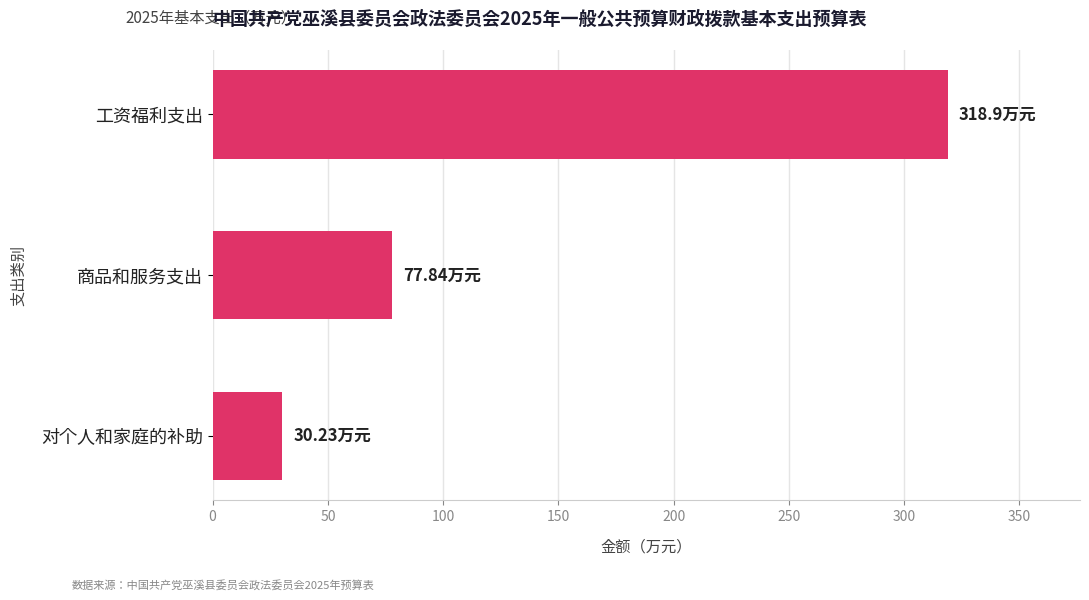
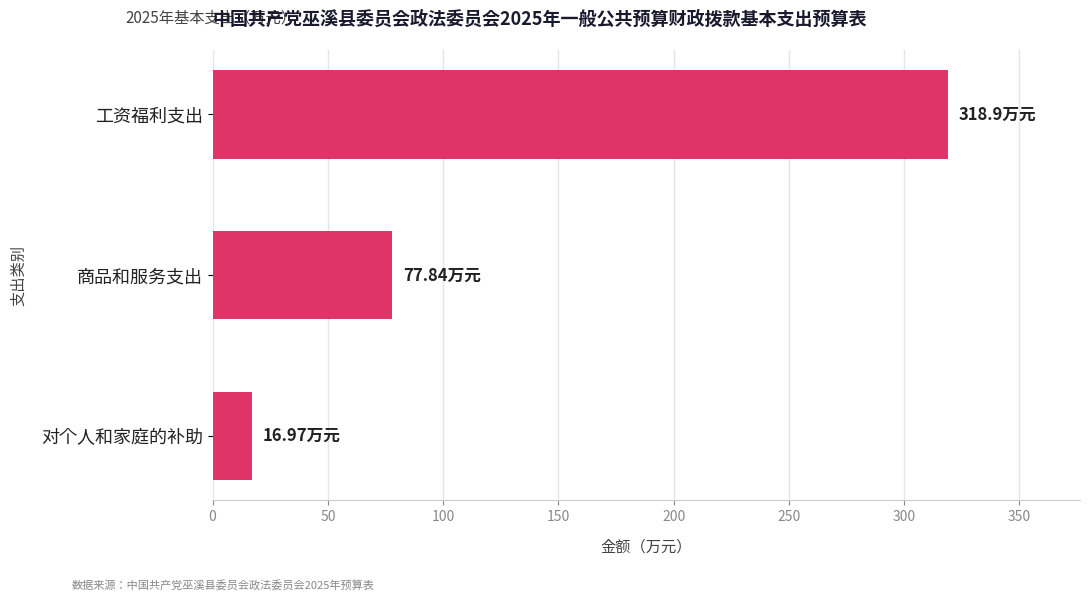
对个人和家庭的补助: 30.23 -> 16.97
